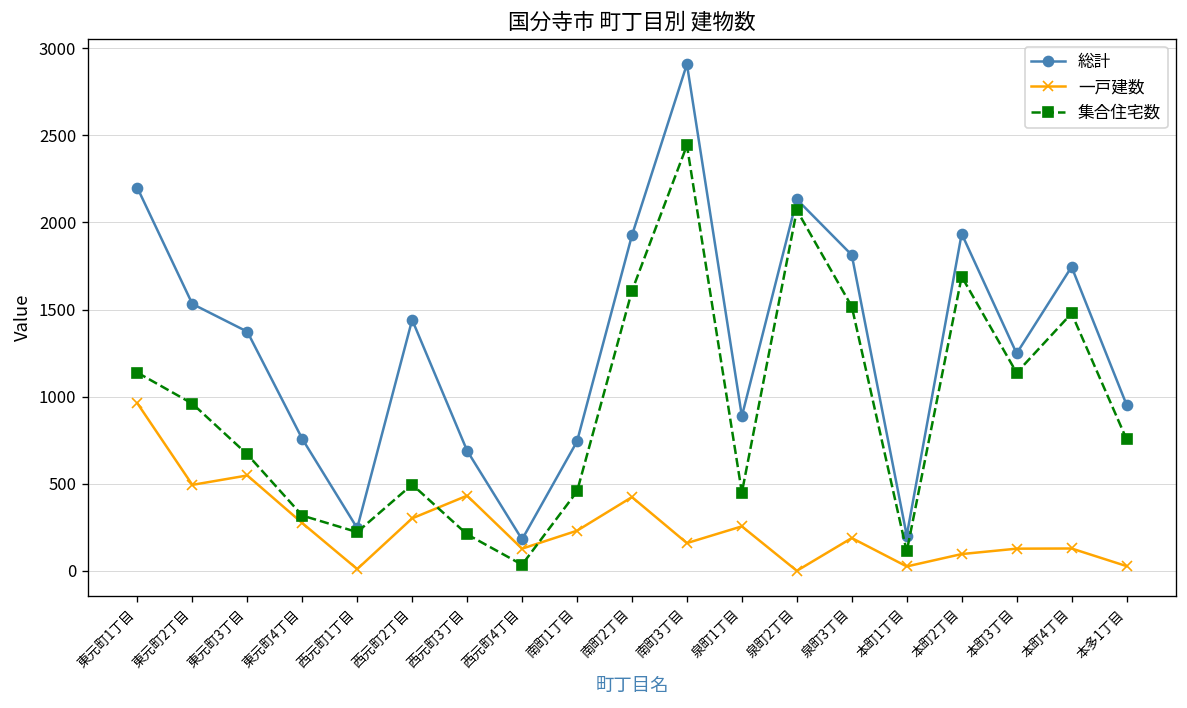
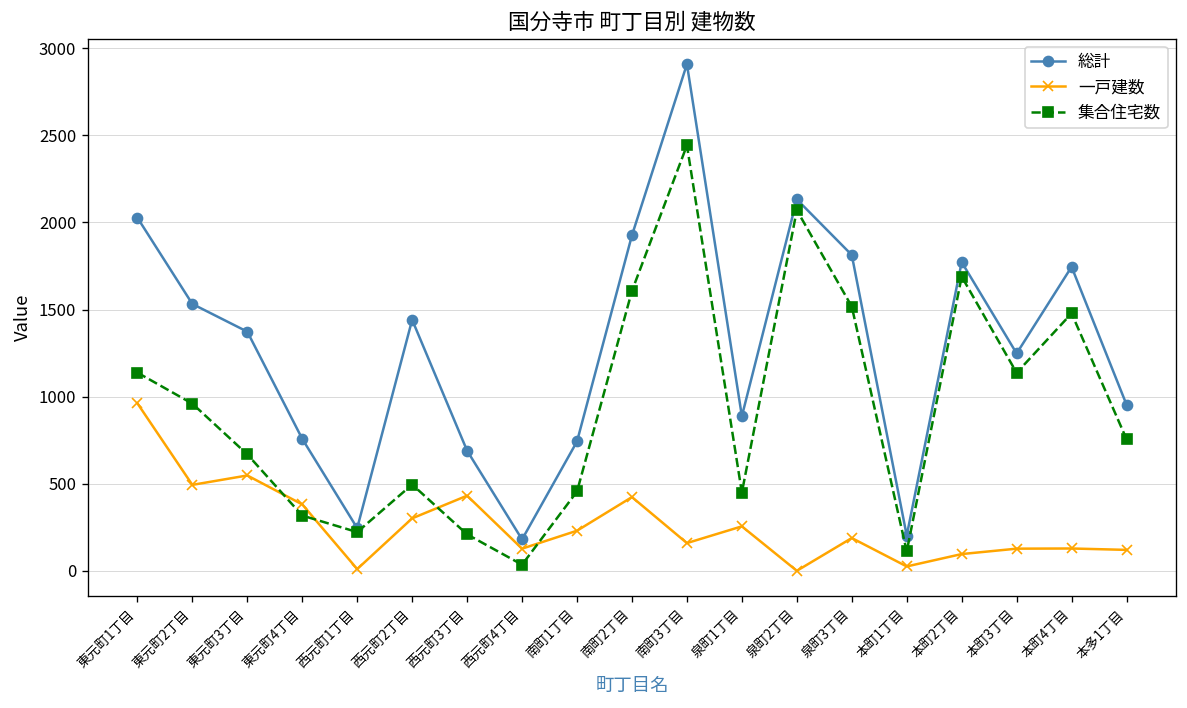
総計, 東元町1丁目: 2200 -> 2030
一戸建数, 東元町4丁目: 280 -> 380
総計, 本町2丁目: 1940 -> 1770
一戸建数, 本多1丁目: 30 -> 120
